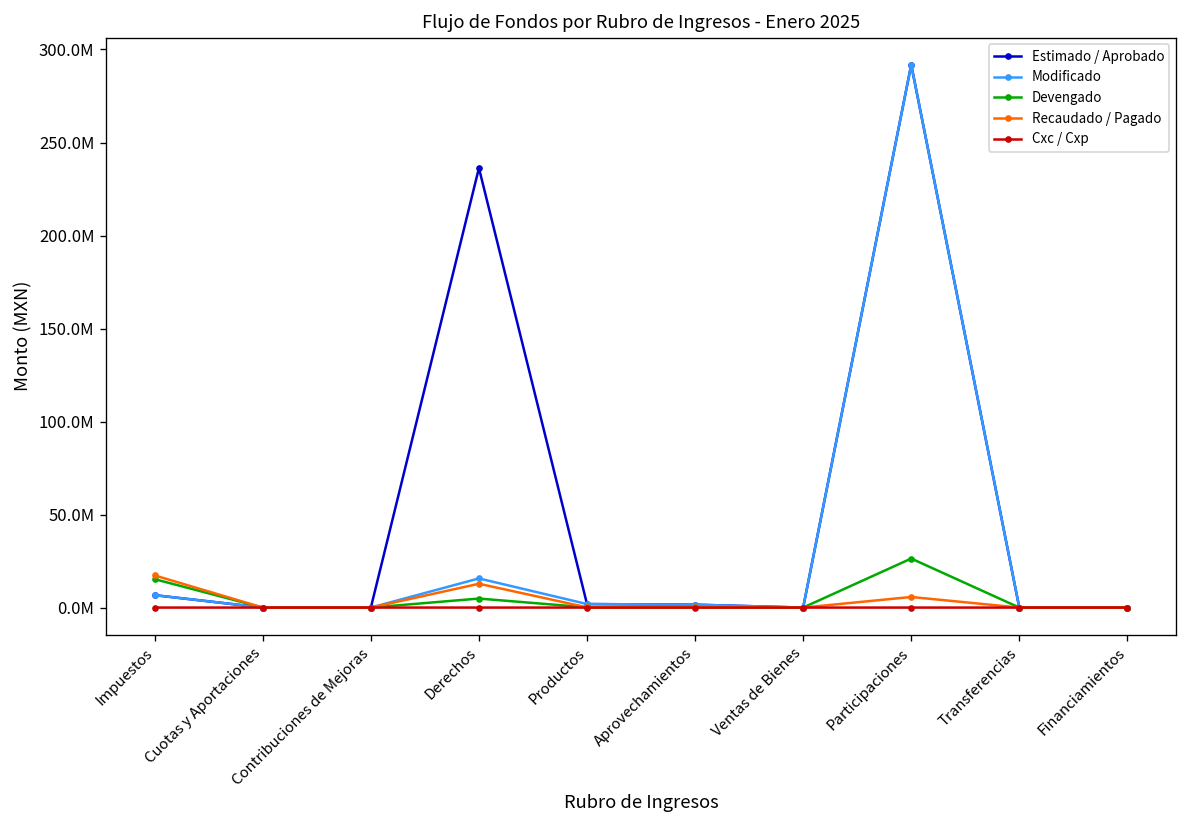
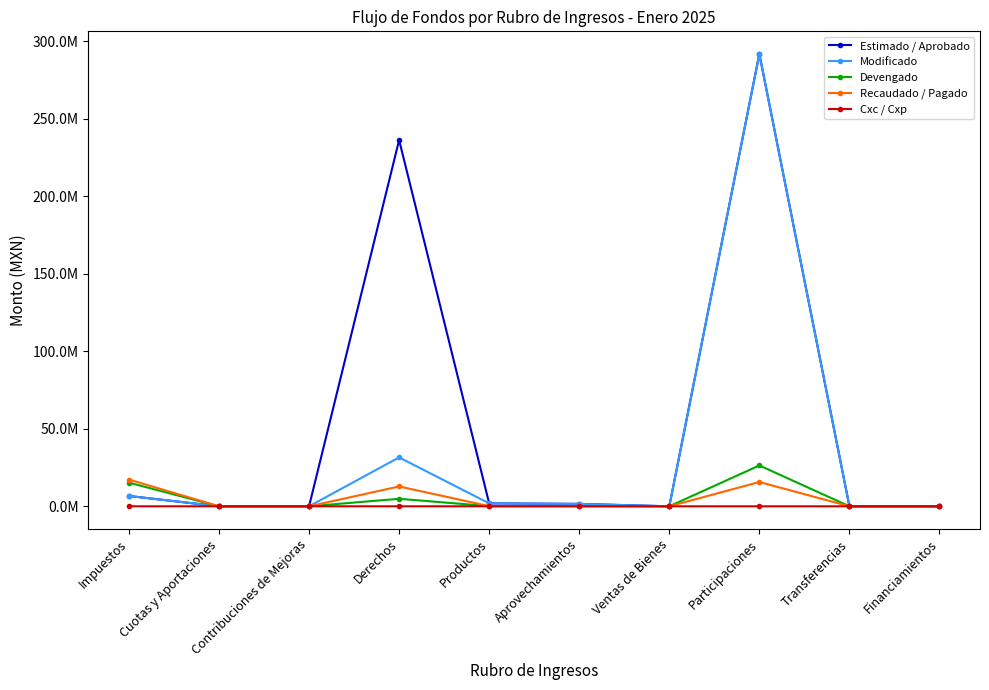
Modificado, Derechos: 16000000 -> 32000000
Recaudado / Pagado, Participaciones: 6000000 -> 16000000
